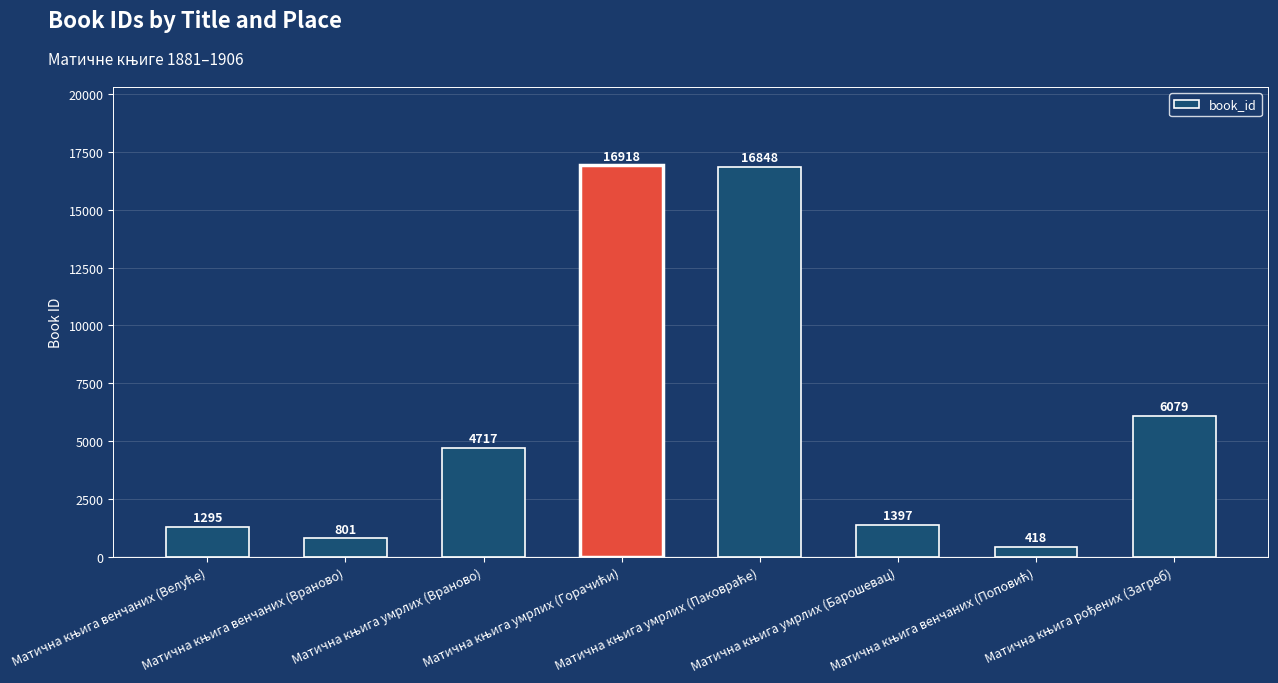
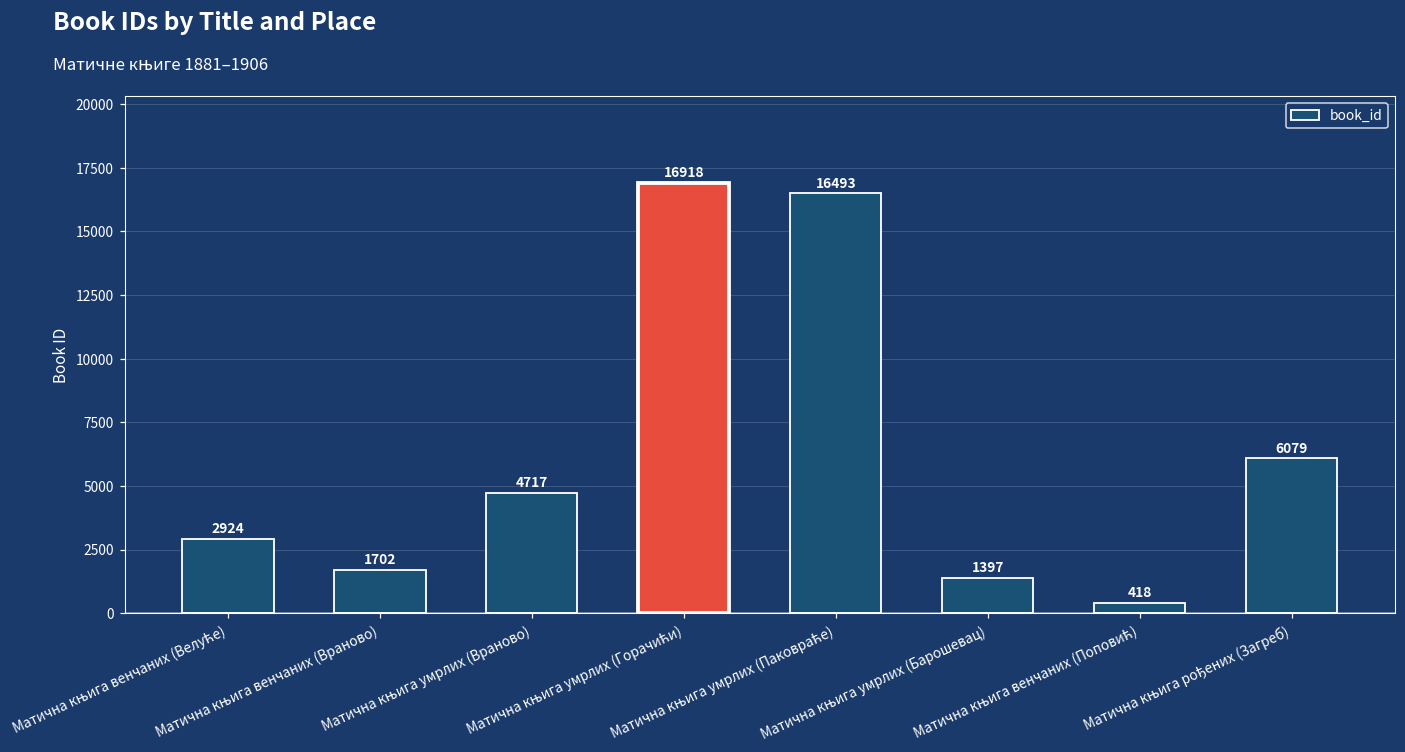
Матична књига венчаних (Велуће): 1295 -> 2924
Матична књига венчаних (Враново): 801 -> 1702
Матична књига умрлих (Паковраће): 16848 -> 16493
